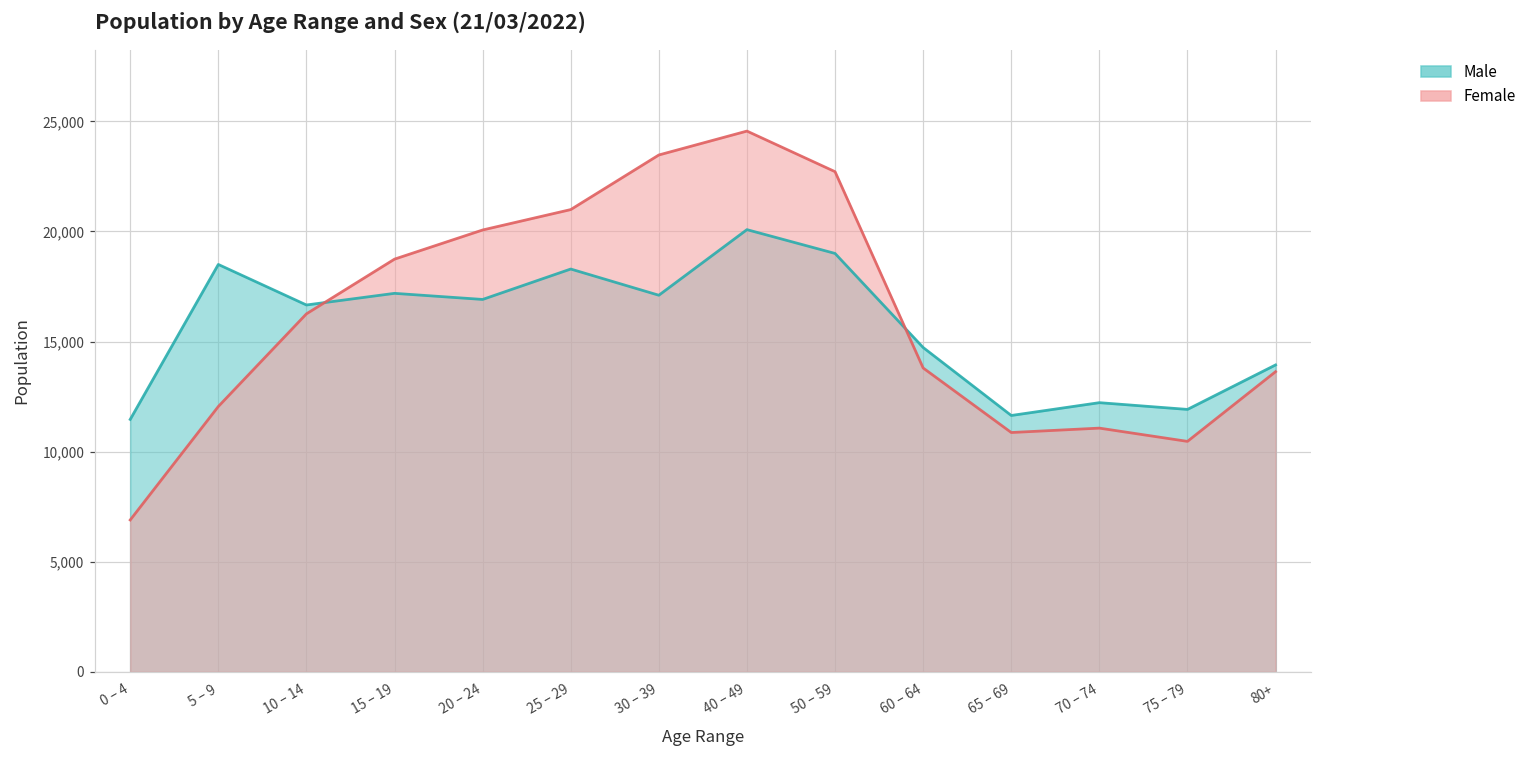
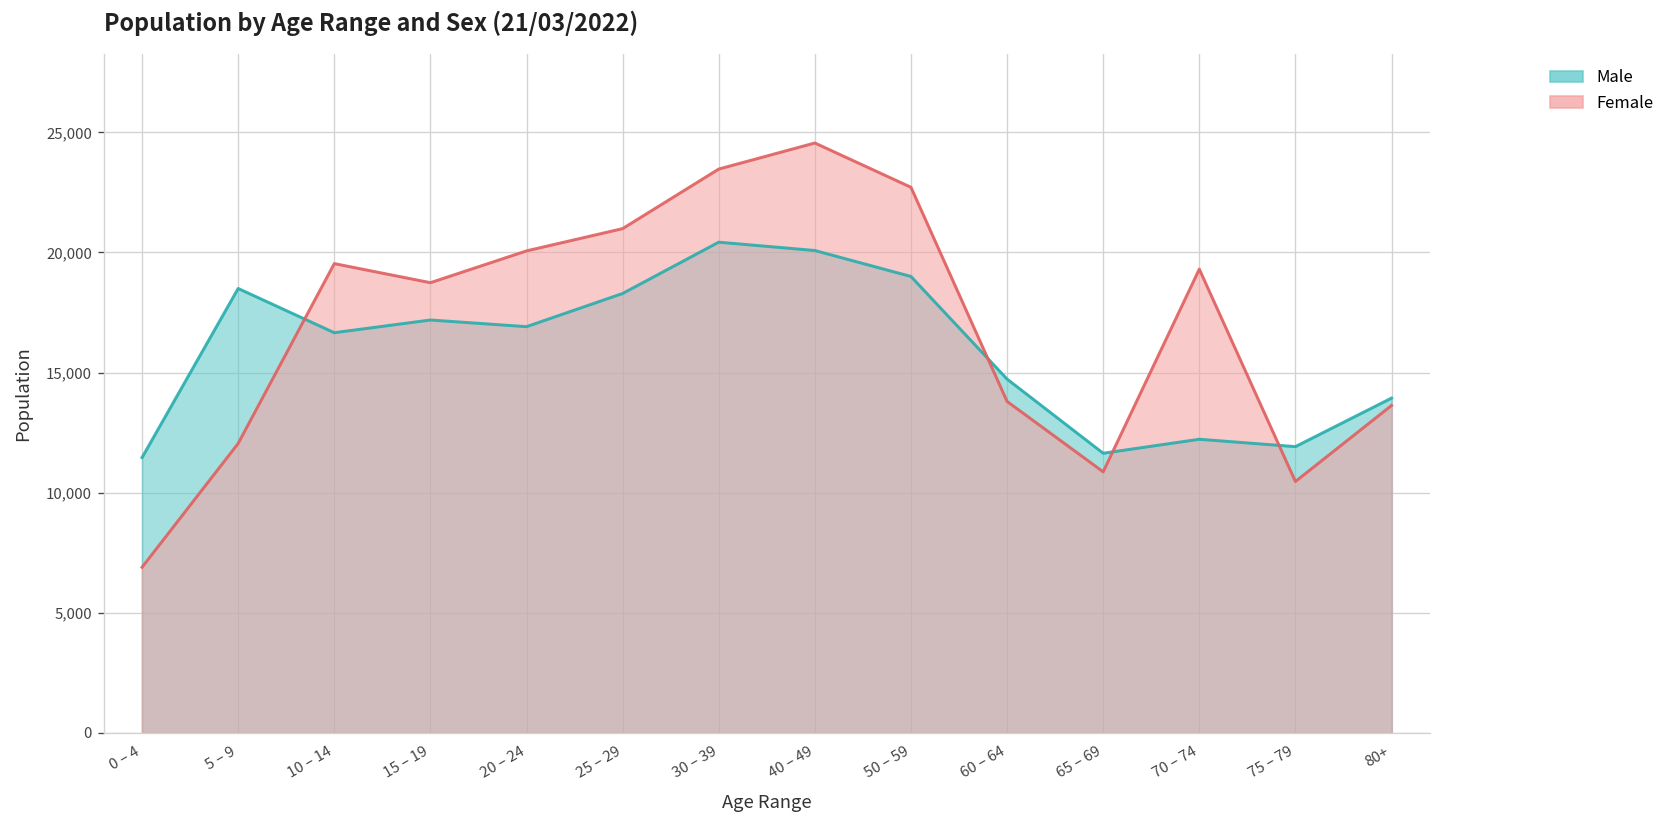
Female, 10 – 14: 16,300 -> 19,500
Male, 30 – 39: 17,100 -> 20,400
Female, 70 – 74: 11,100 -> 19,300
